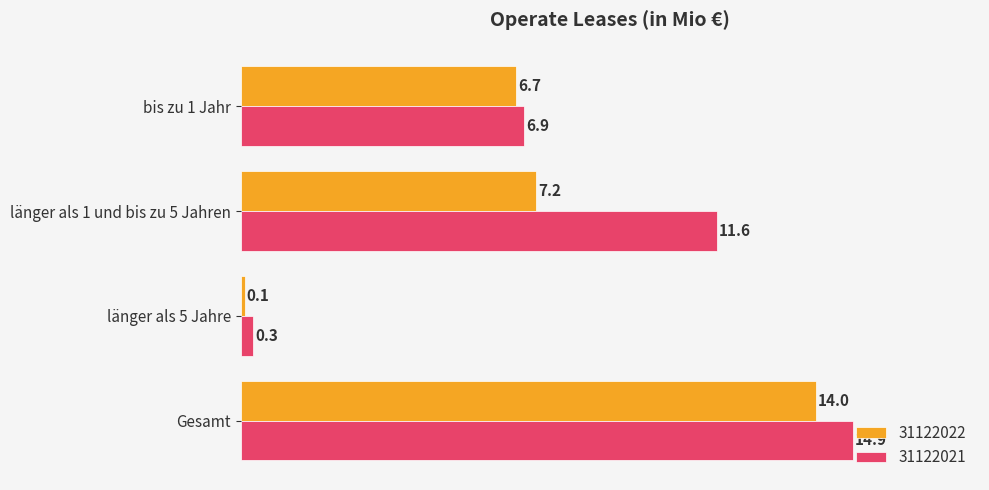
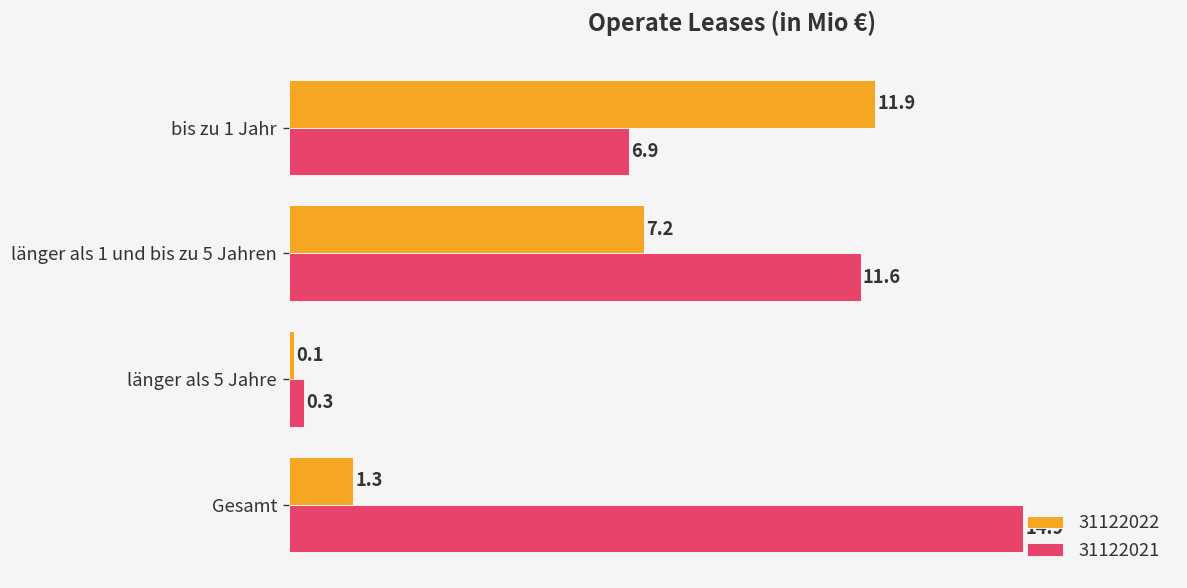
31122022, bis zu 1 Jahr: 6.7 -> 11.9
31122022, Gesamt: 14.0 -> 1.3
